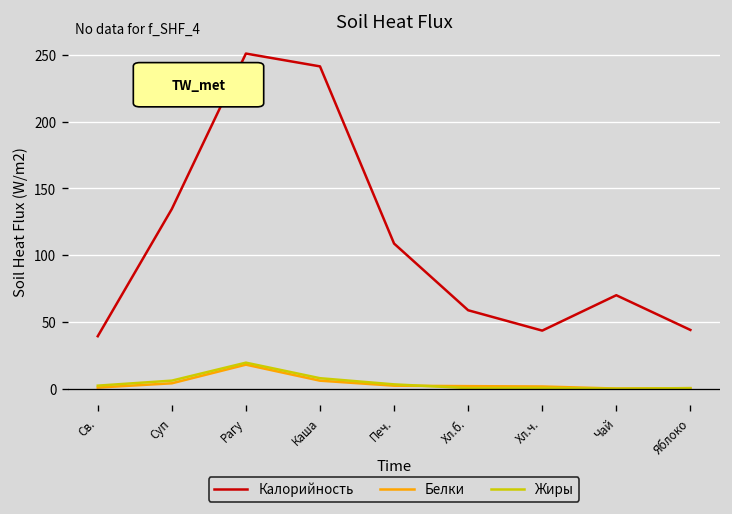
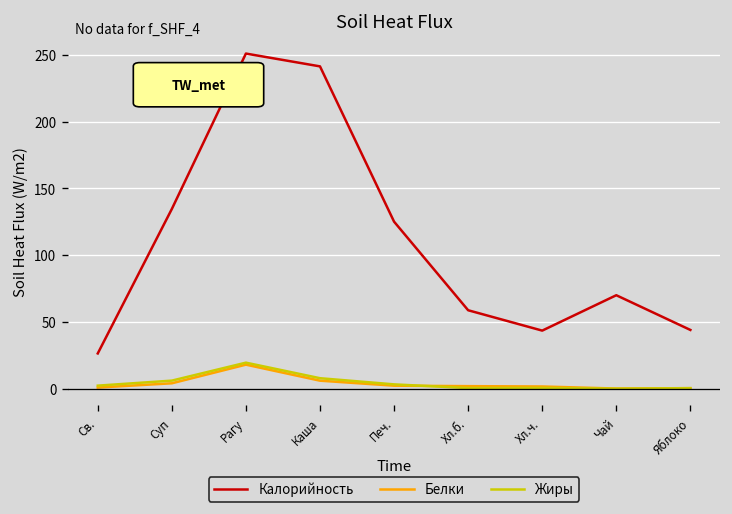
Калорийность, Св.: 39 -> 26
Калорийность, Печ.: 109 -> 125
